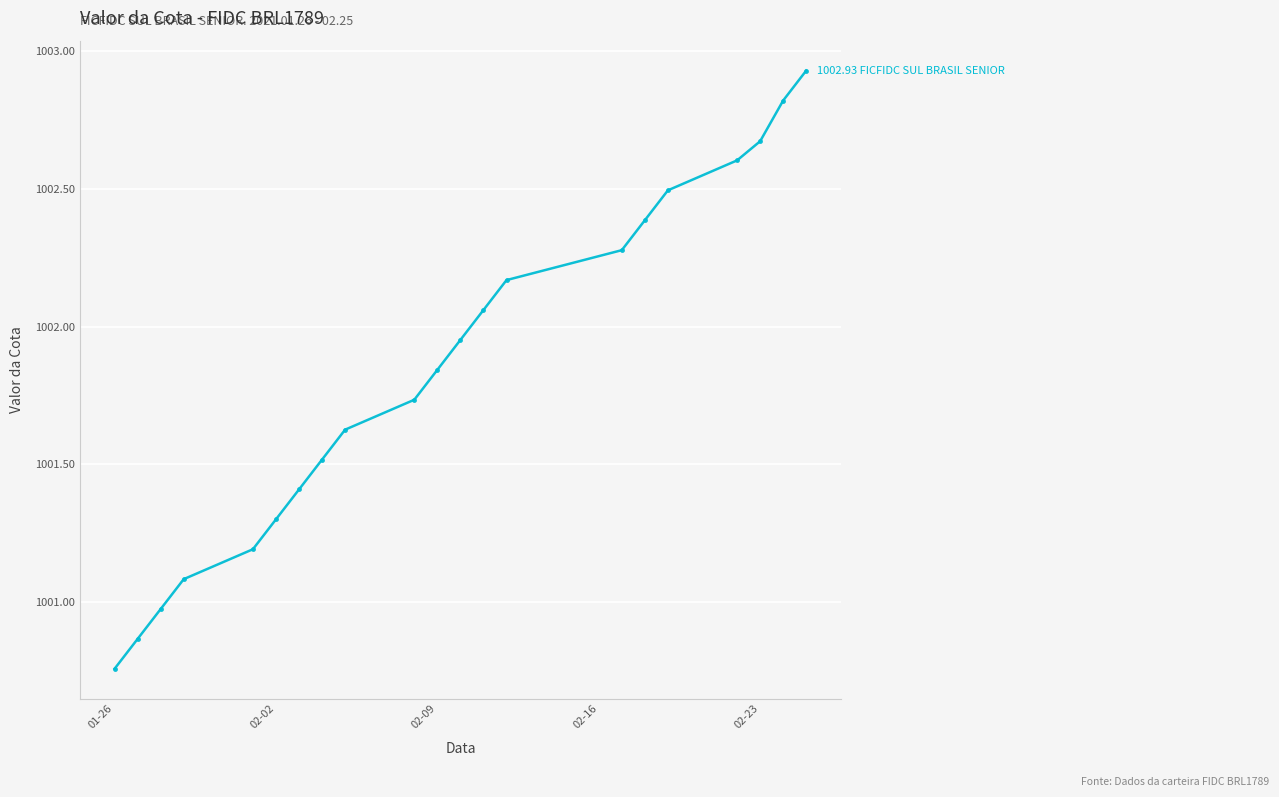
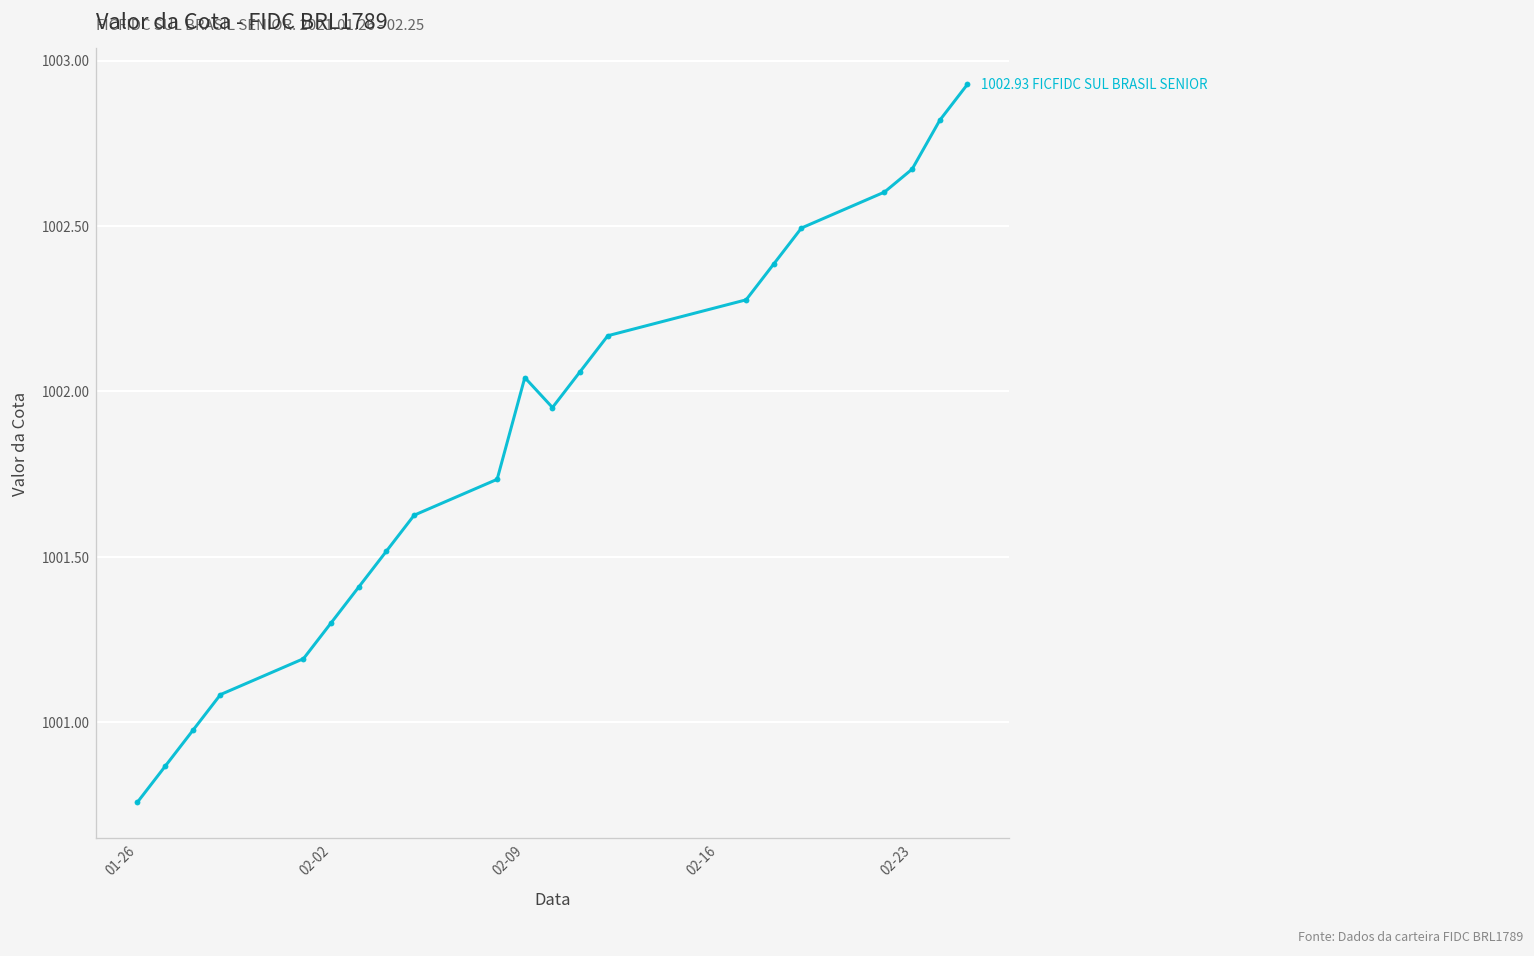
02-09: 1001.84 -> 1002.04
